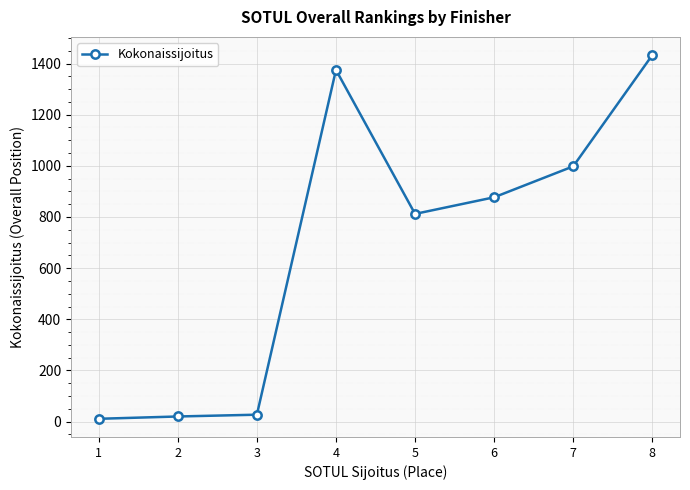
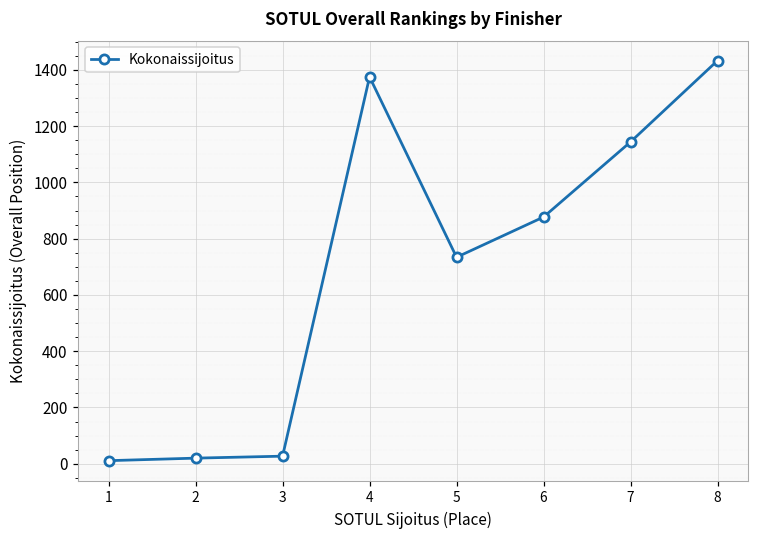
5: 810 -> 730
7: 1000 -> 1140
